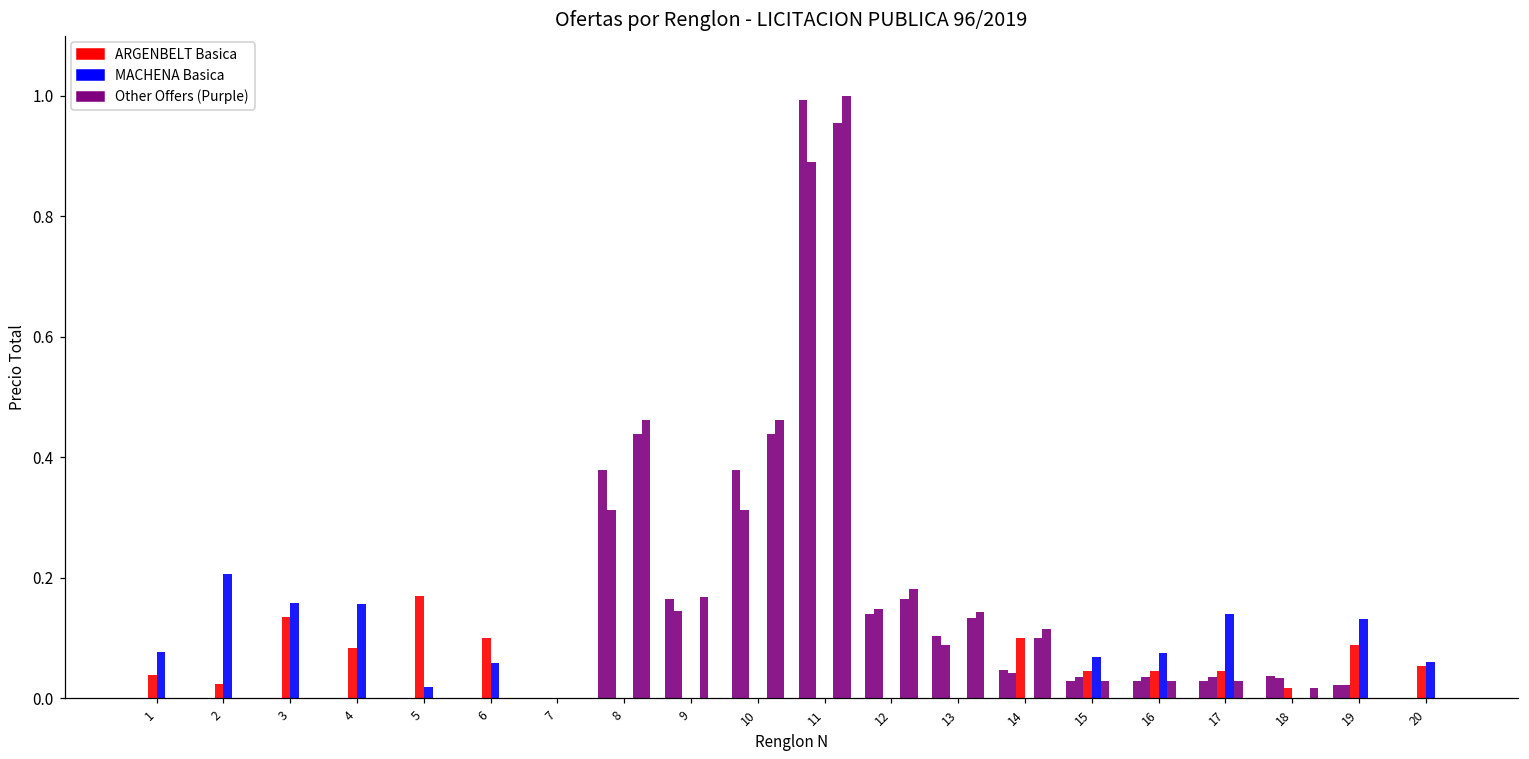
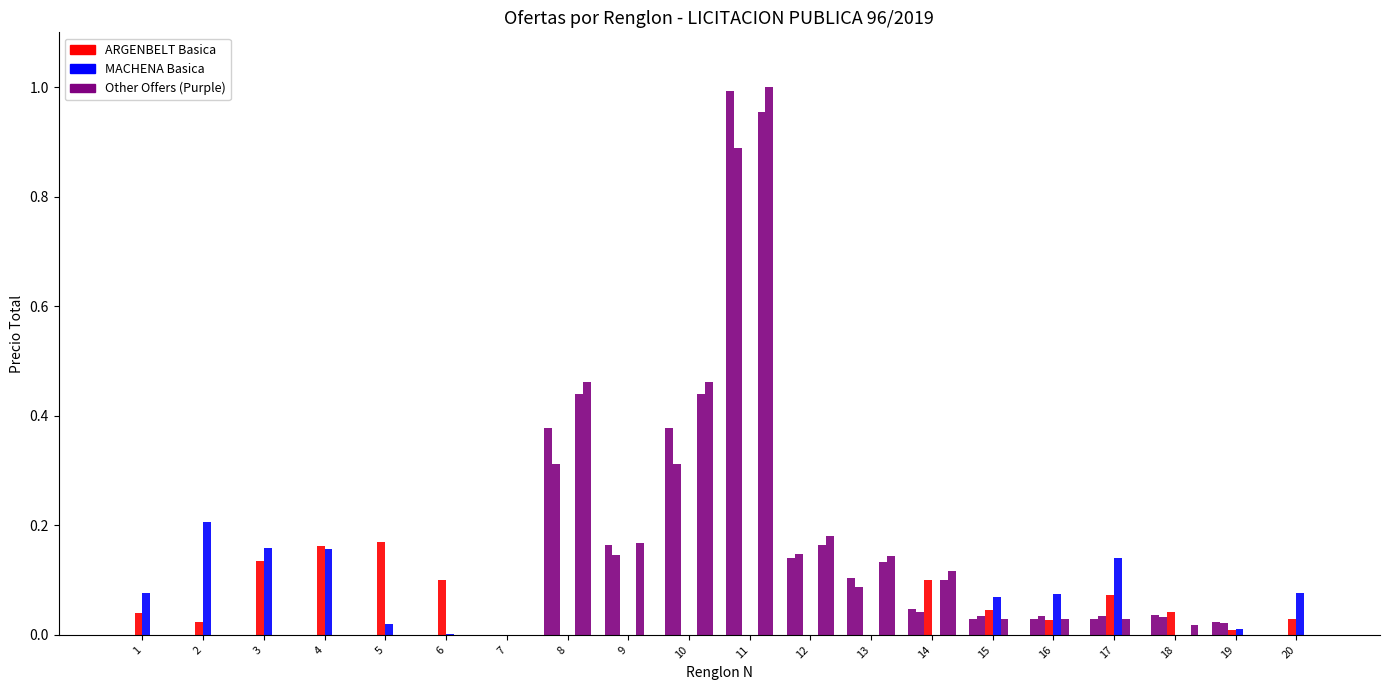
ARGENBELT Basica, 4: 0.08 -> 0.16
MACHENA Basica, 6: 0.06 -> 0.00
ARGENBELT Basica, 16: 0.05 -> 0.03
ARGENBELT Basica, 17: 0.05 -> 0.07
ARGENBELT Basica, 18: 0.02 -> 0.04
ARGENBELT Basica, 19: 0.09 -> 0.01
MACHENA Basica, 19: 0.13 -> 0.01
ARGENBELT Basica, 20: 0.05 -> 0.03
MACHENA Basica, 20: 0.06 -> 0.08
